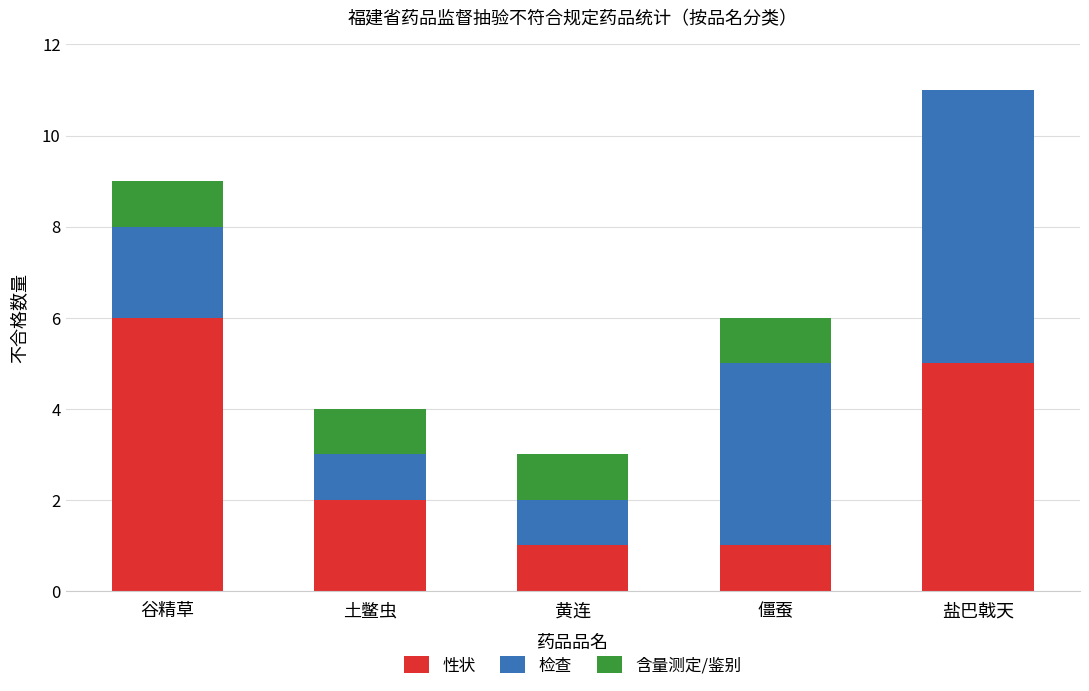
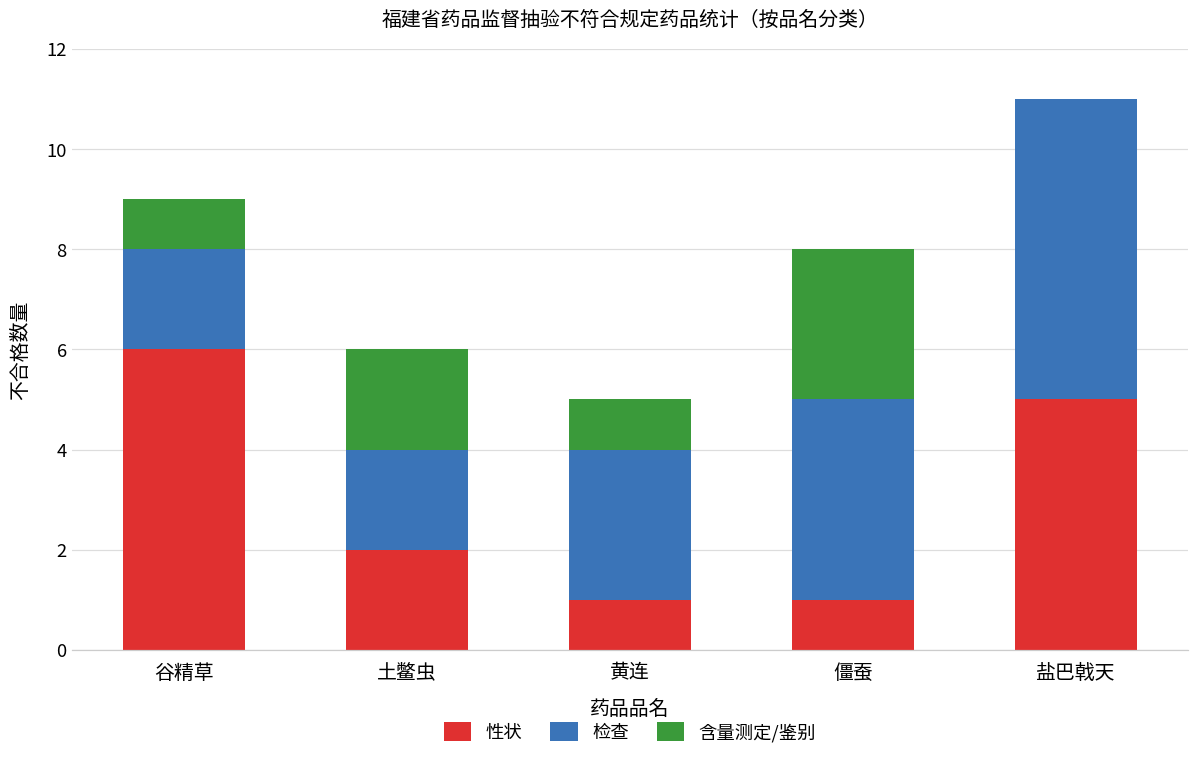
检查, 土鳖虫: 1 -> 2
含量测定/鉴别, 土鳖虫: 1 -> 2
检查, 黄连: 1 -> 3
含量测定/鉴别, 僵蚕: 1 -> 3
